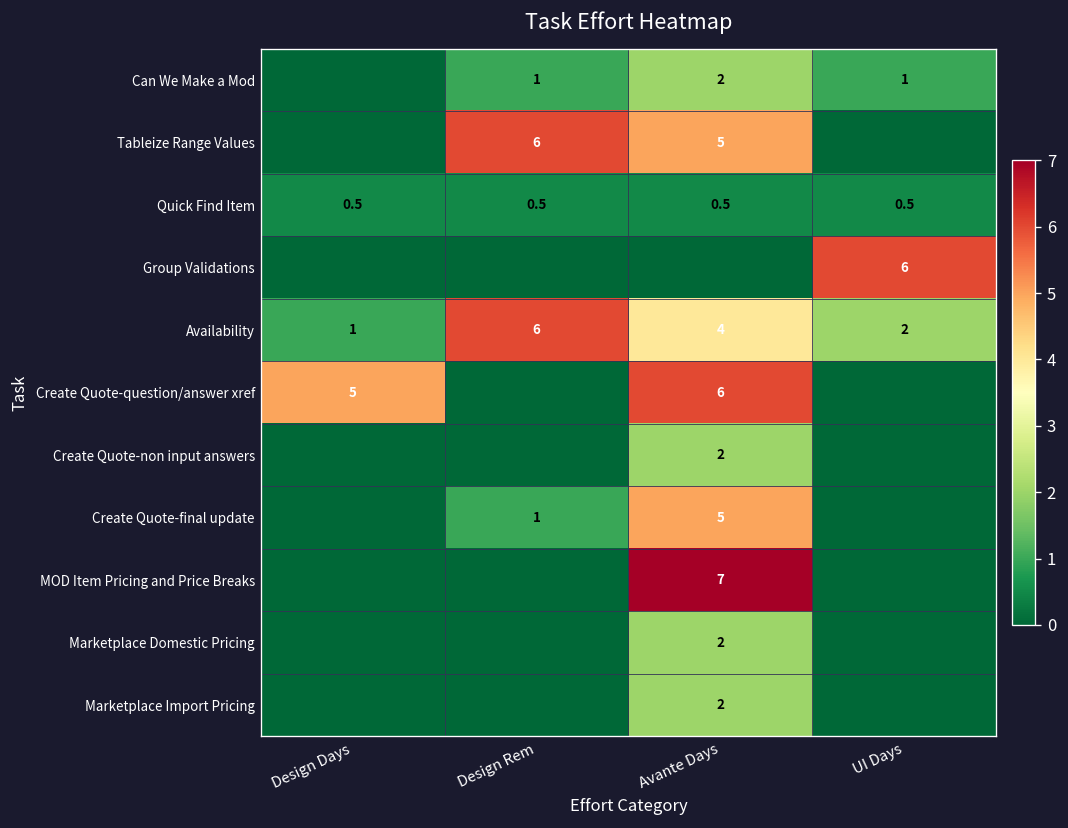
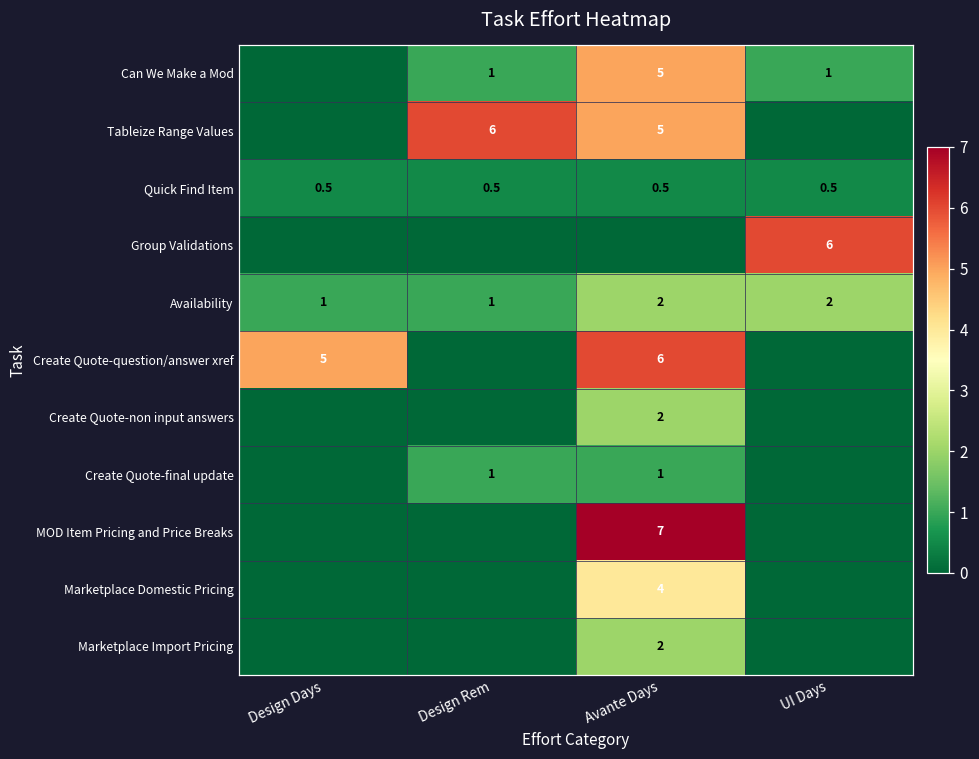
Can We Make a Mod, Avante Days: 2 -> 5
Availability, Design Rem: 6 -> 1
Availability, Avante Days: 4 -> 2
Create Quote-final update, Avante Days: 5 -> 1
Marketplace Domestic Pricing, Avante Days: 2 -> 4
